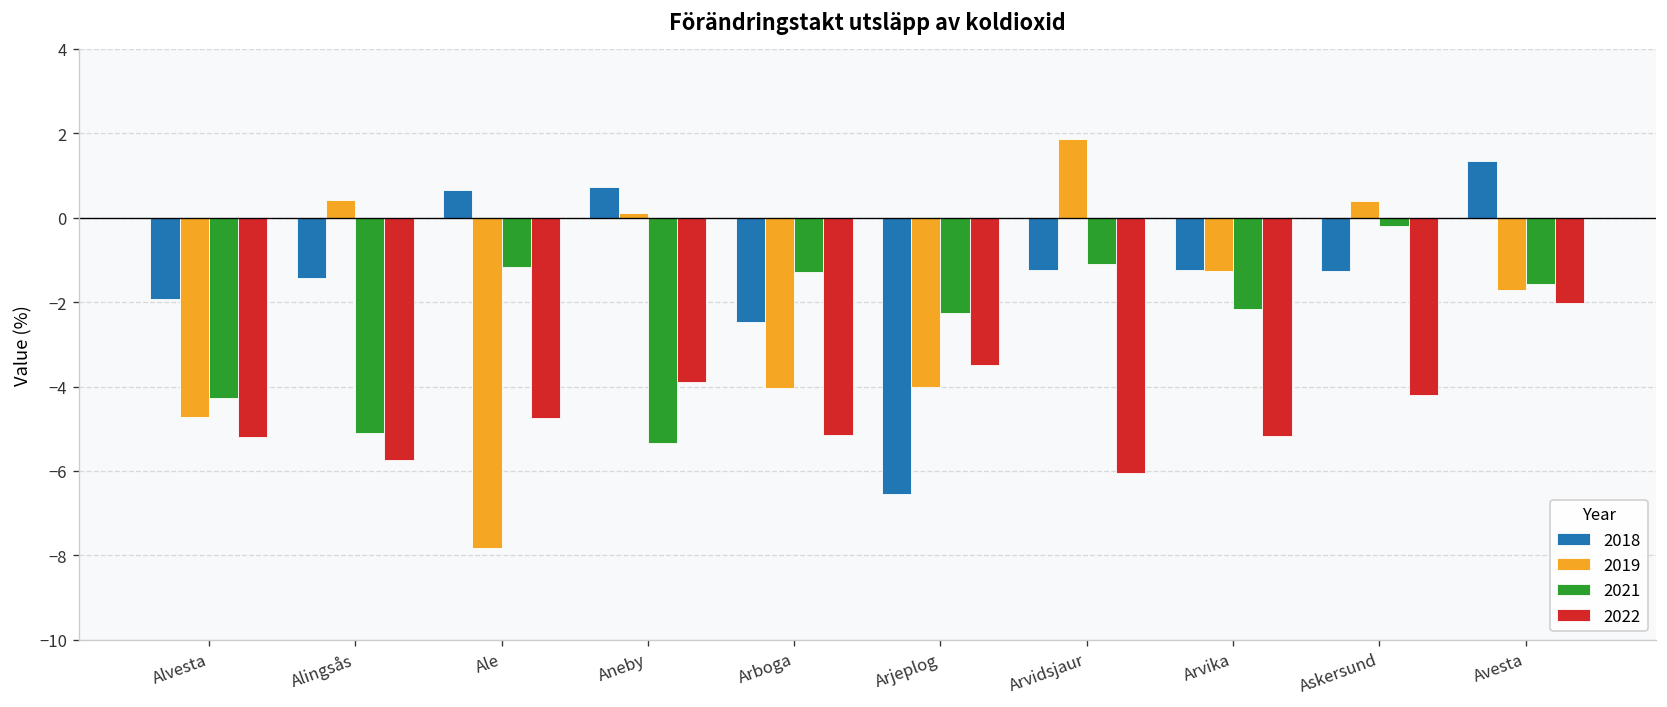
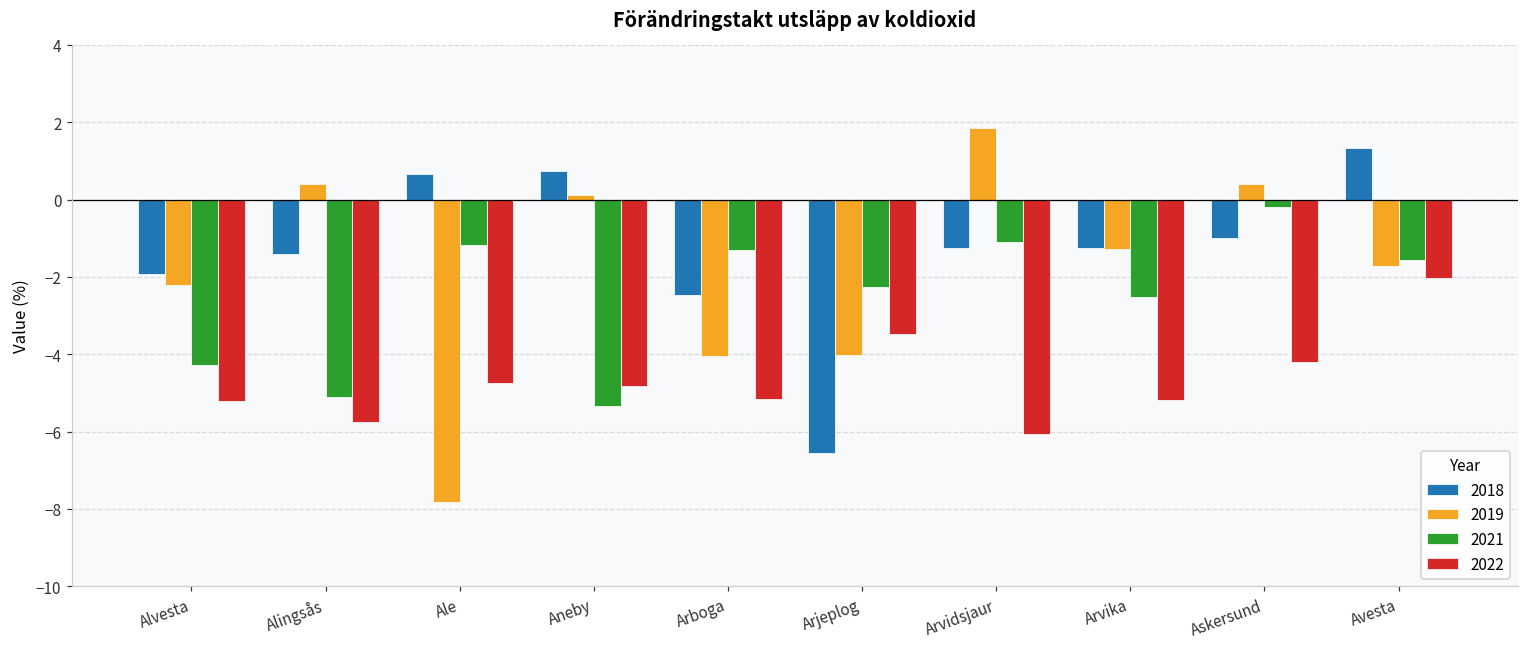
2019, Alvesta: -4.7 -> -2.2
2022, Aneby: -3.9 -> -4.8
2021, Arvika: -2.2 -> -2.5
2018, Askersund: -1.3 -> -1.0
